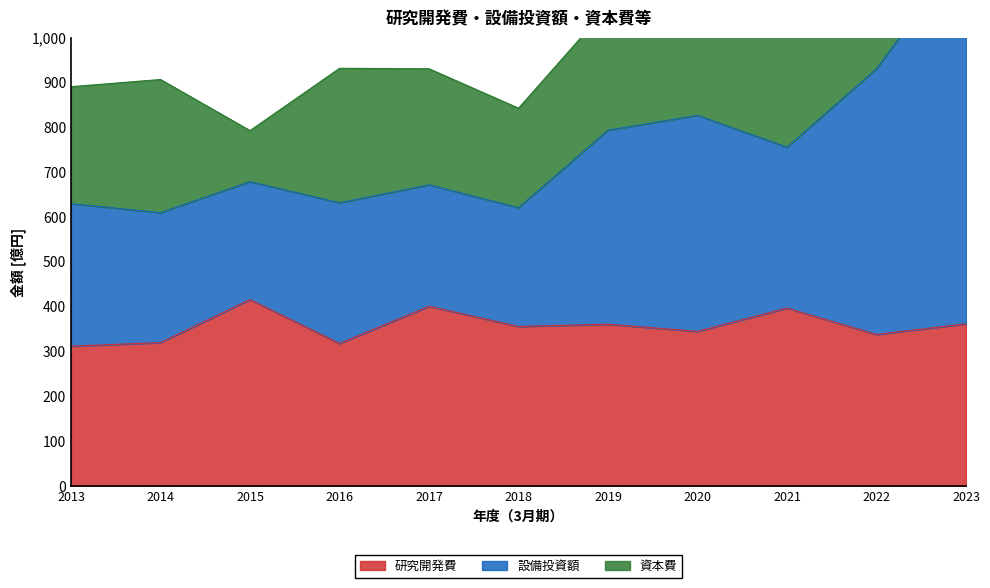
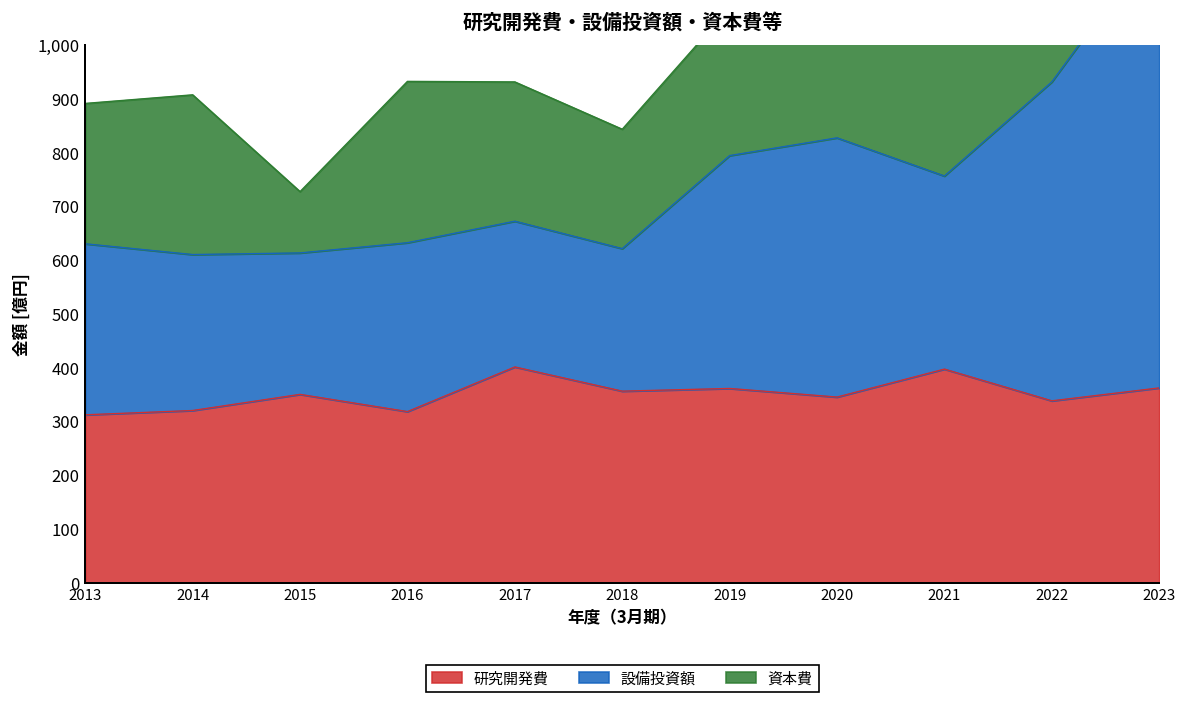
研究開発費, 2015: 420 -> 350
